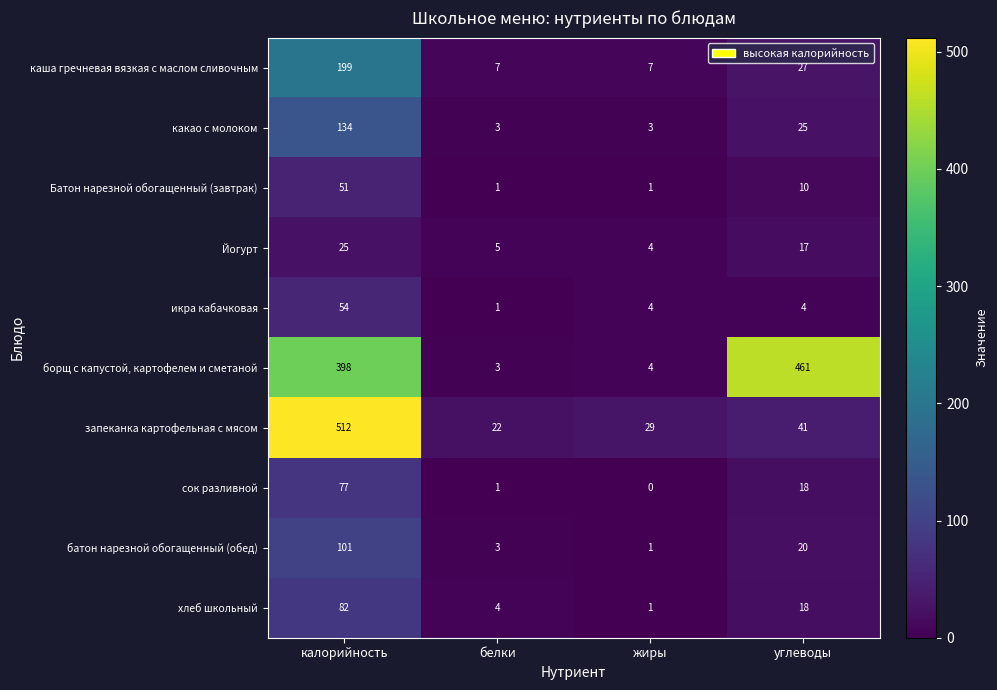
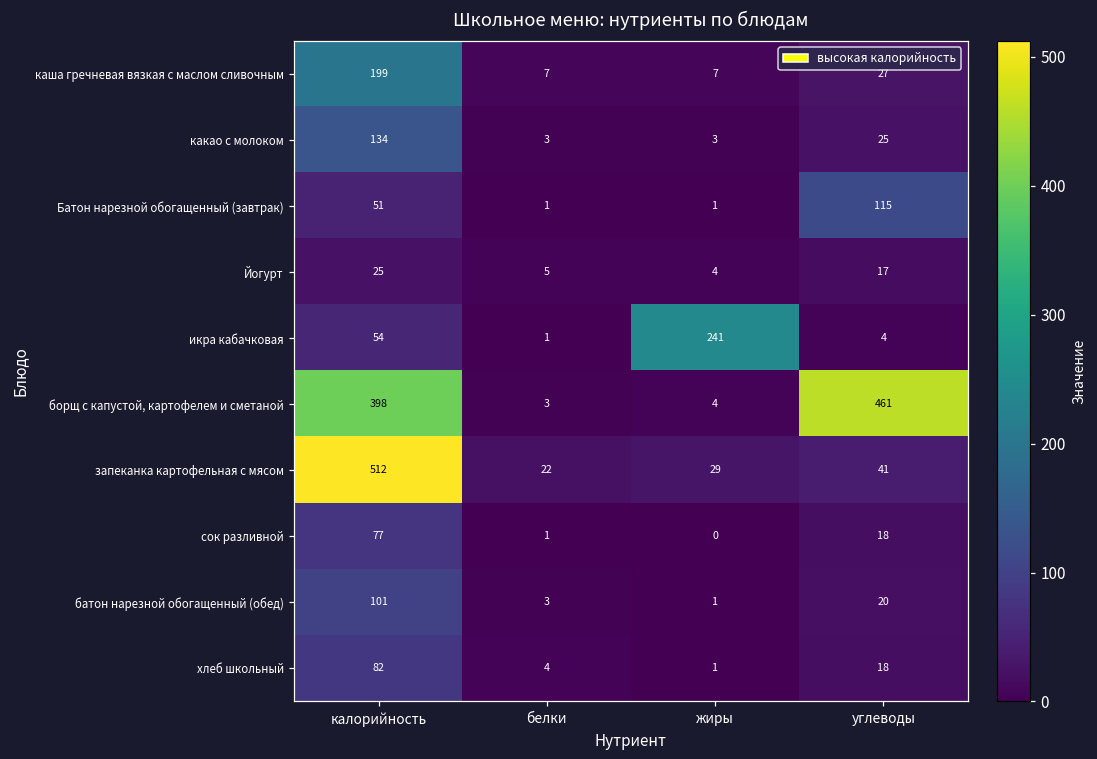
Батон нарезной обогащенный (завтрак), углеводы: 10 -> 115
икра кабачковая, жиры: 4 -> 241
